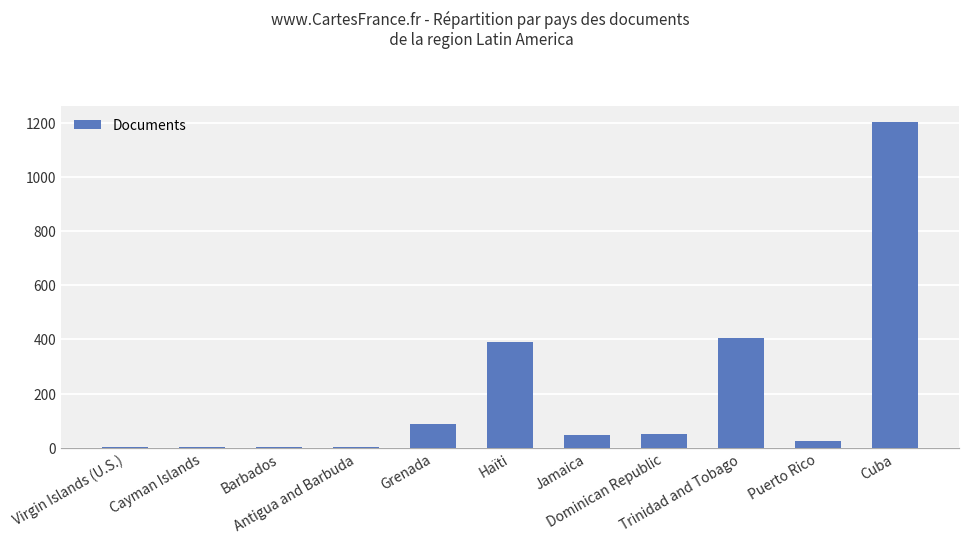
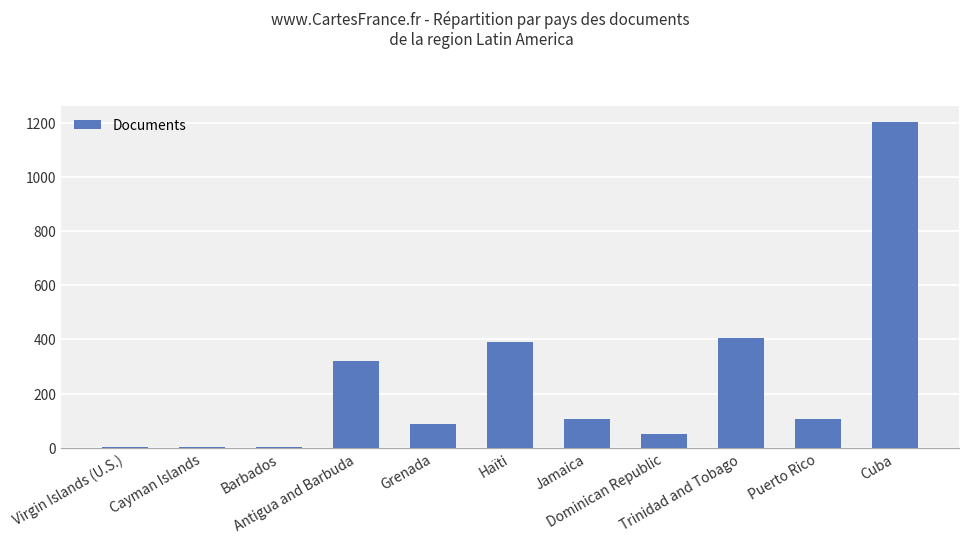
Antigua and Barbuda: 0 -> 320
Jamaica: 50 -> 110
Puerto Rico: 30 -> 110
